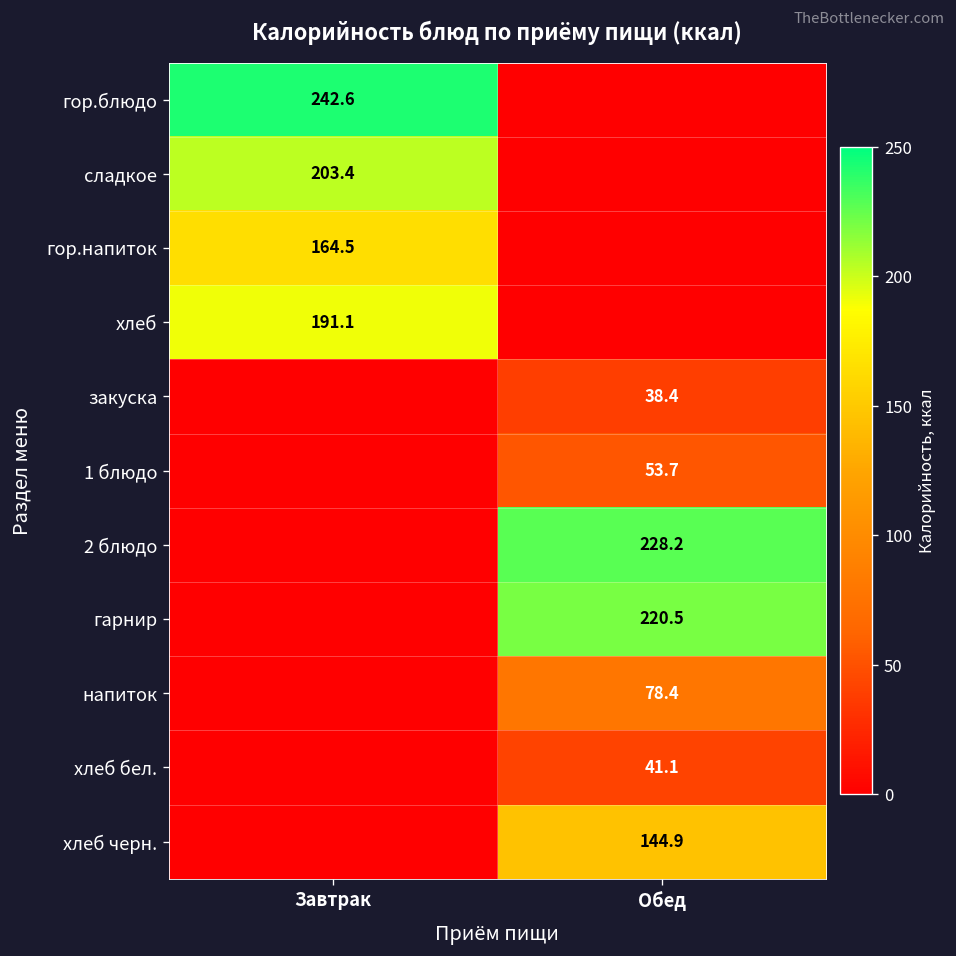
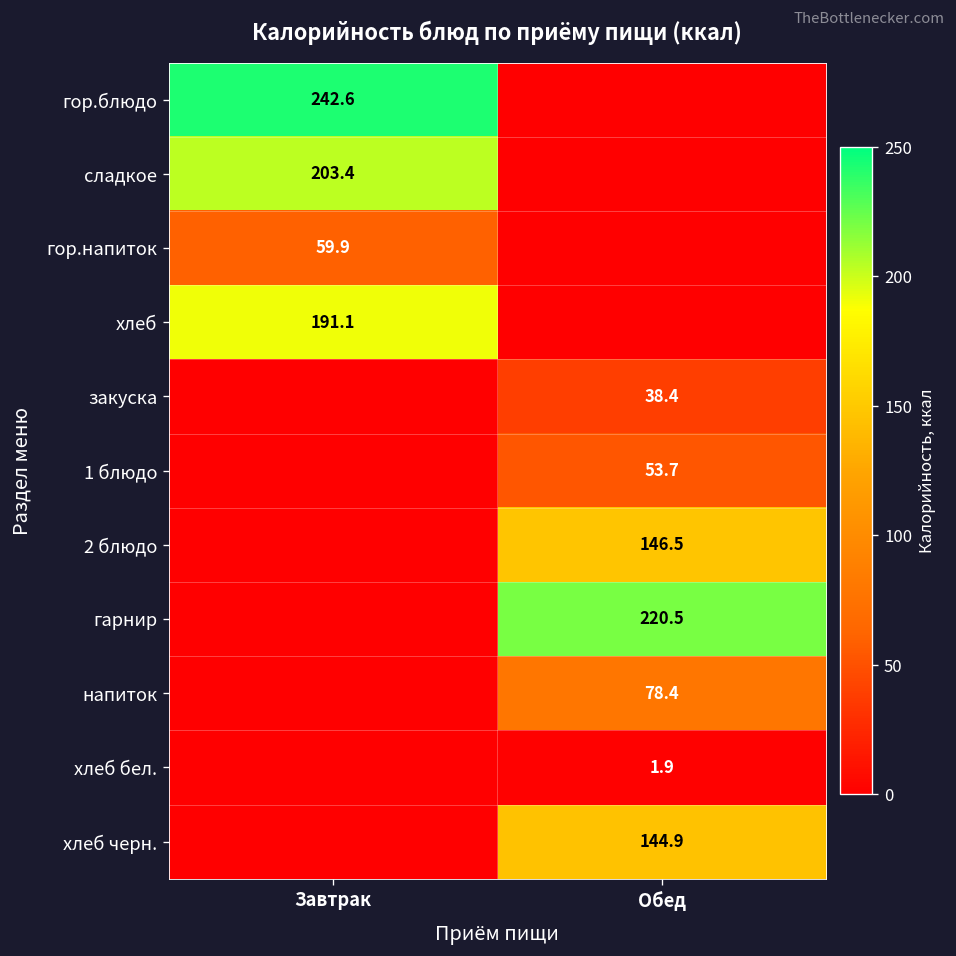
гор.напиток, Завтрак: 164.5 -> 59.9
2 блюдо, Обед: 228.2 -> 146.5
хлеб бел., Обед: 41.1 -> 1.9
